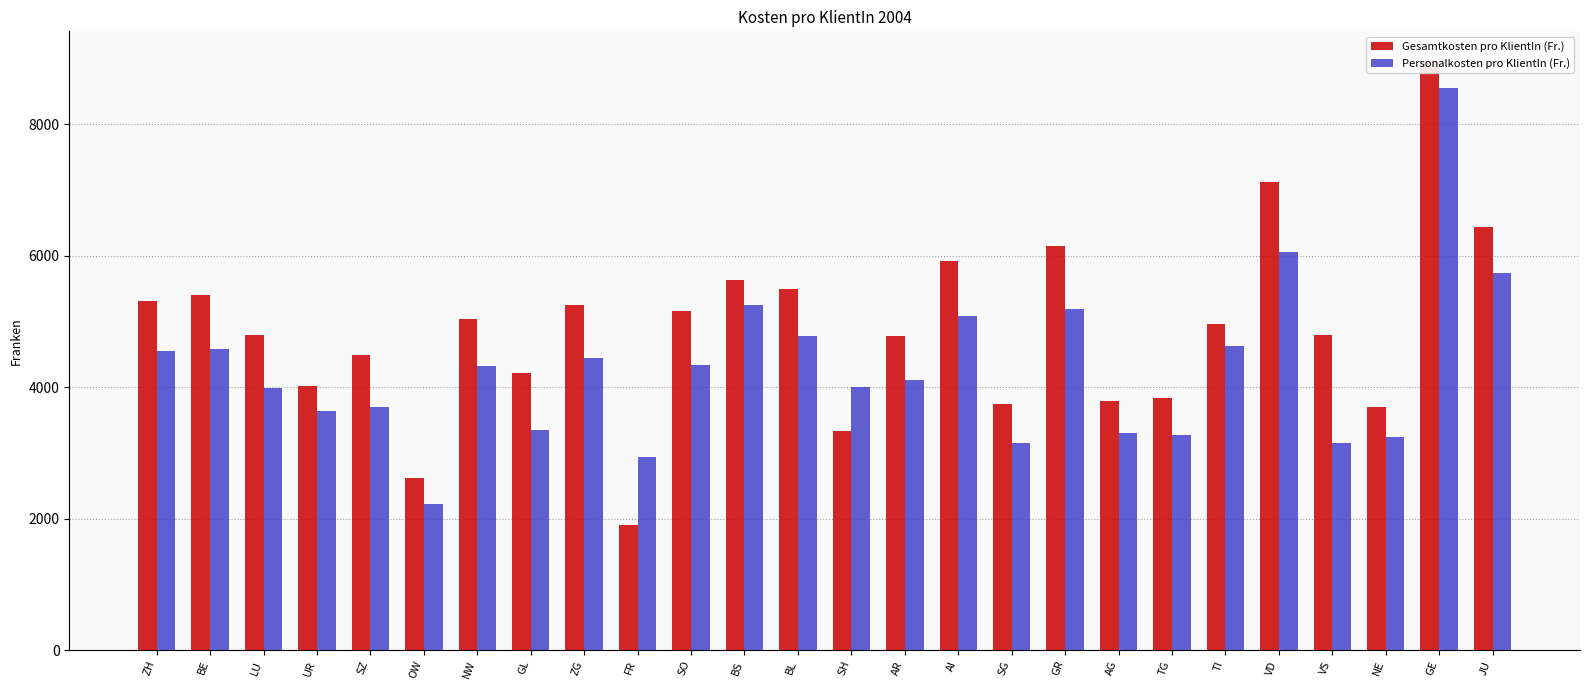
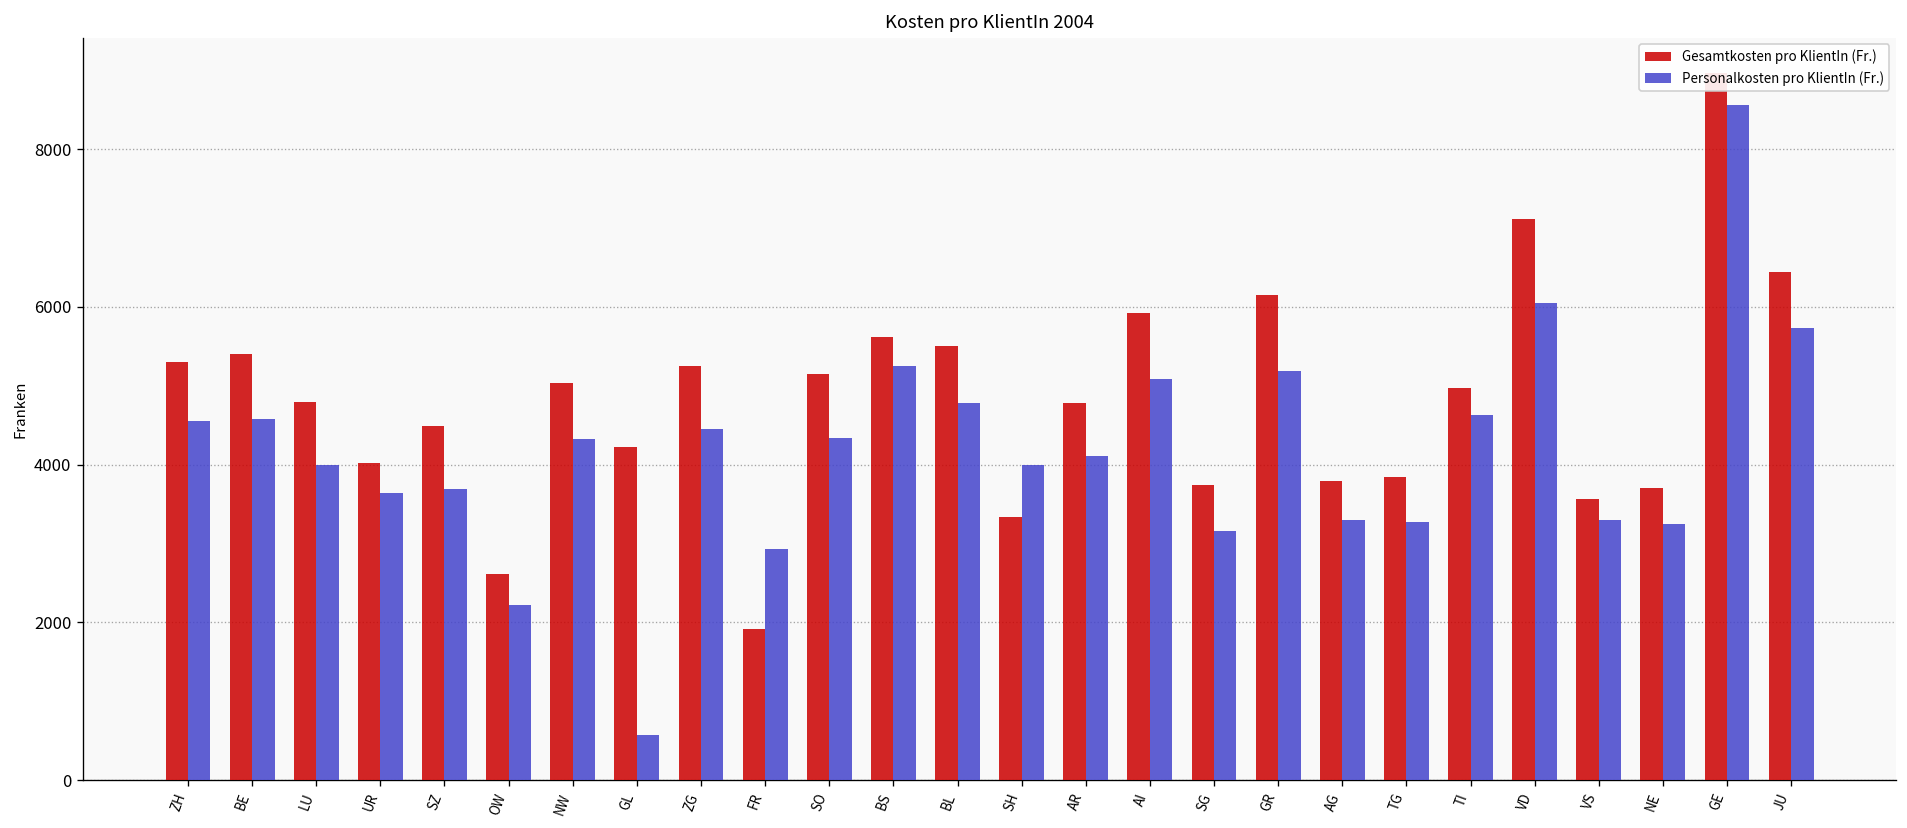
Personalkosten pro KlientIn (Fr.), GL: 3300 -> 600
Gesamtkosten pro KlientIn (Fr.), VS: 4800 -> 3600
Personalkosten pro KlientIn (Fr.), VS: 3200 -> 3300
